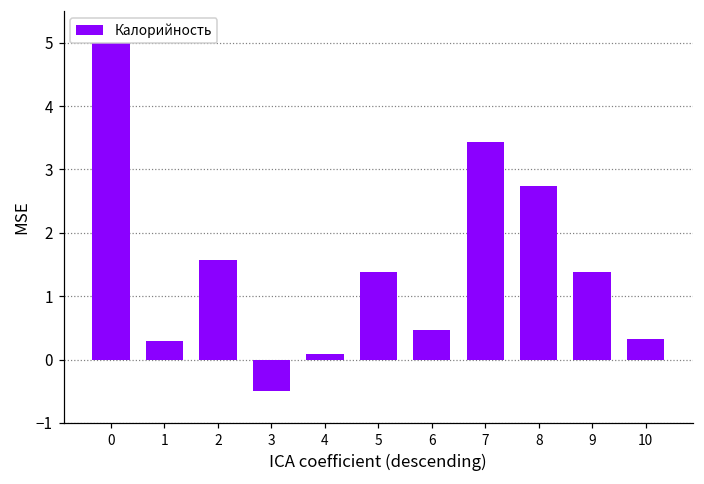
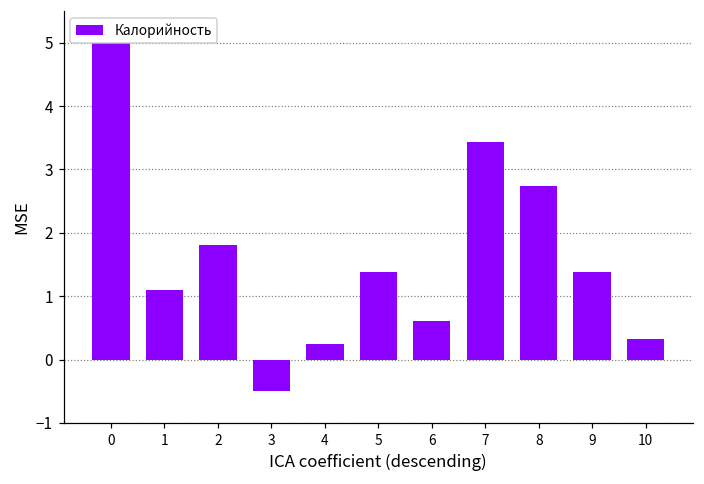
1: 0.3 -> 1.1
2: 1.6 -> 1.8
4: 0.1 -> 0.2
6: 0.5 -> 0.6
